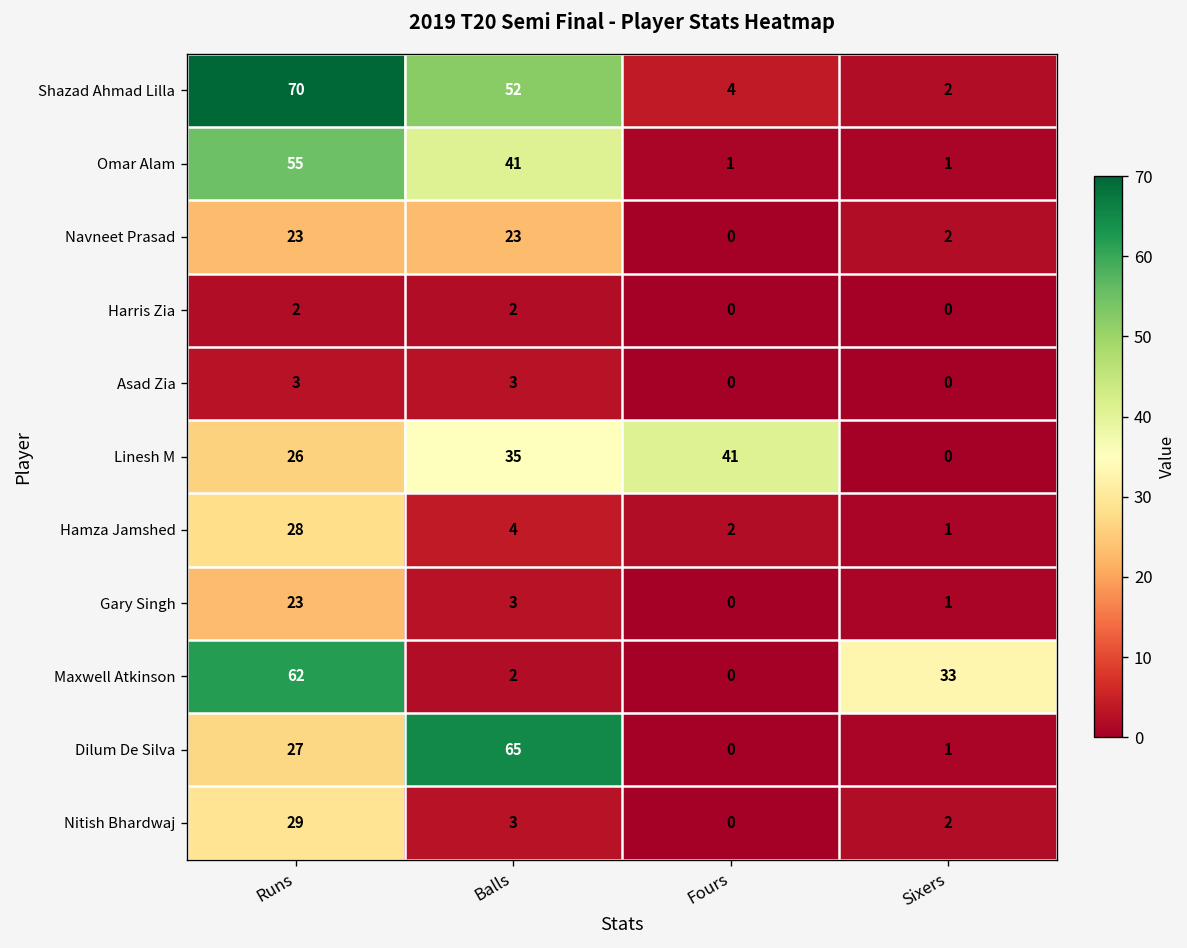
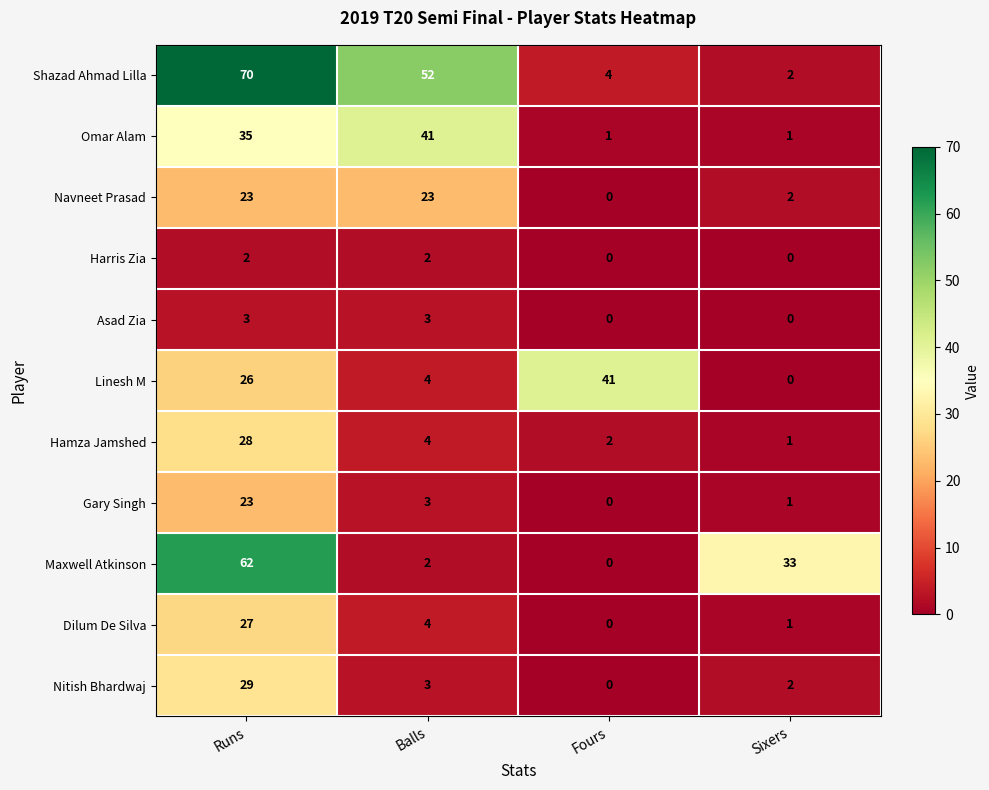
Omar Alam, Runs: 55 -> 35
Linesh M, Balls: 35 -> 4
Dilum De Silva, Balls: 65 -> 4
